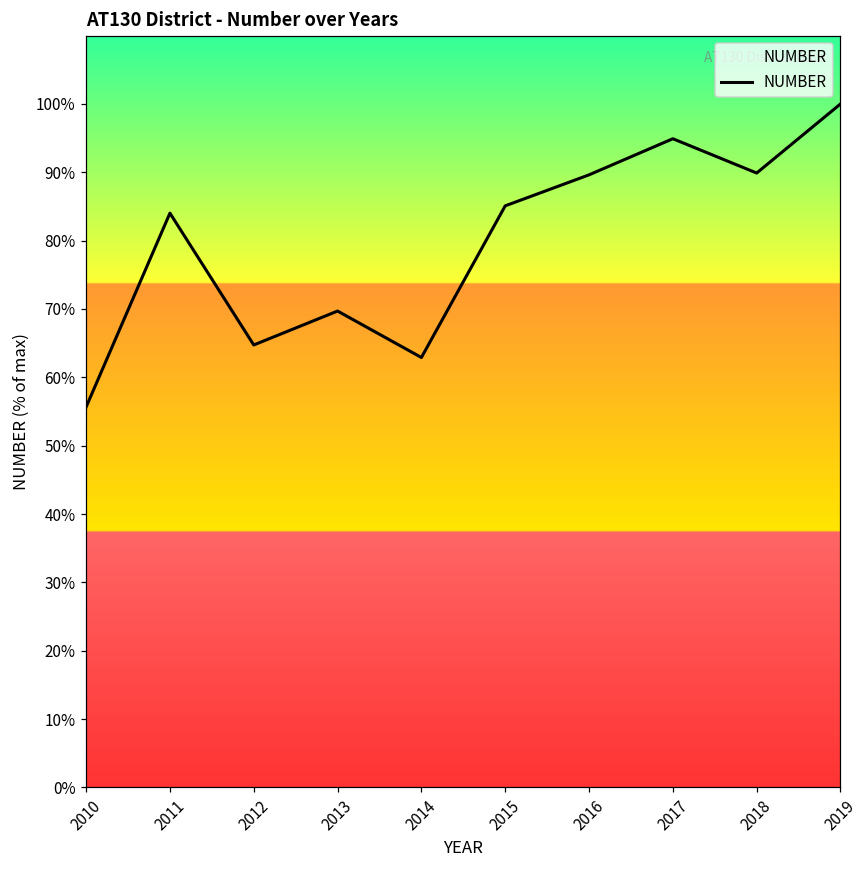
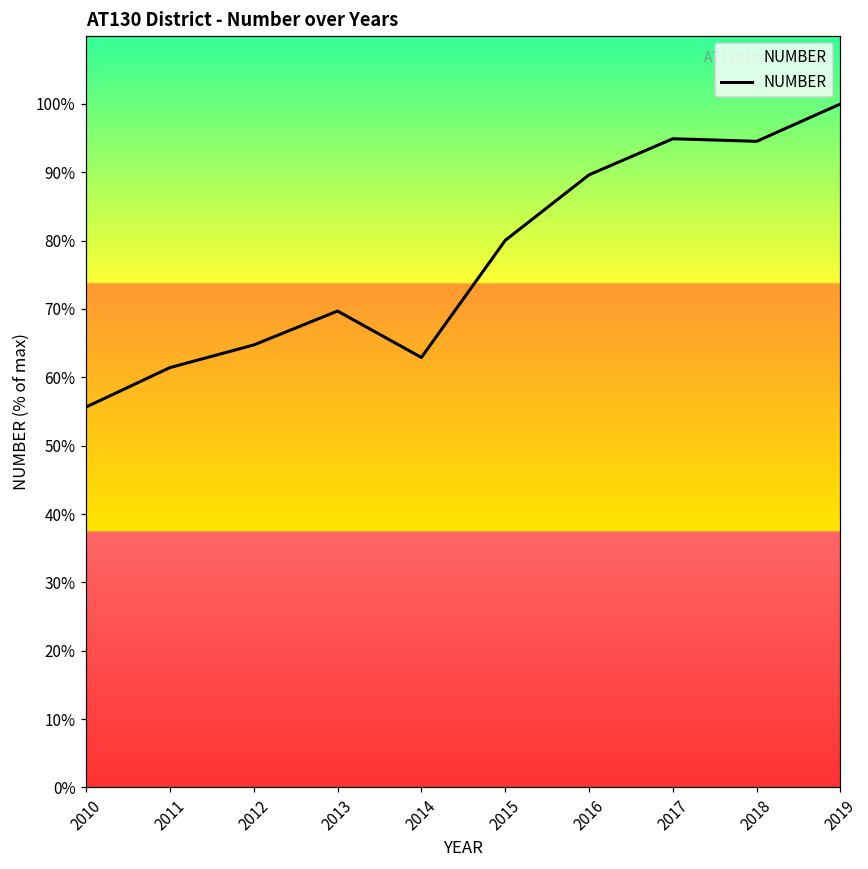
2011: 84% -> 61%
2015: 85% -> 80%
2018: 90% -> 95%
